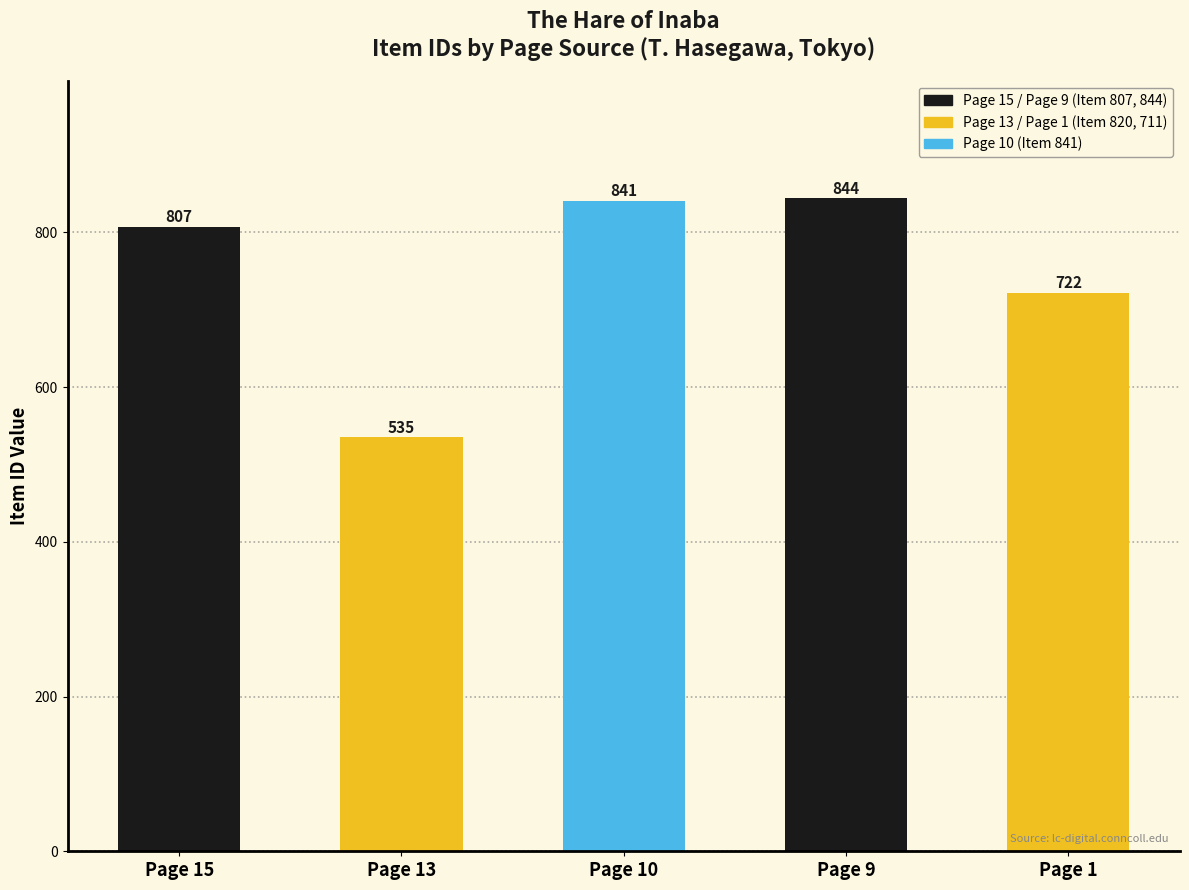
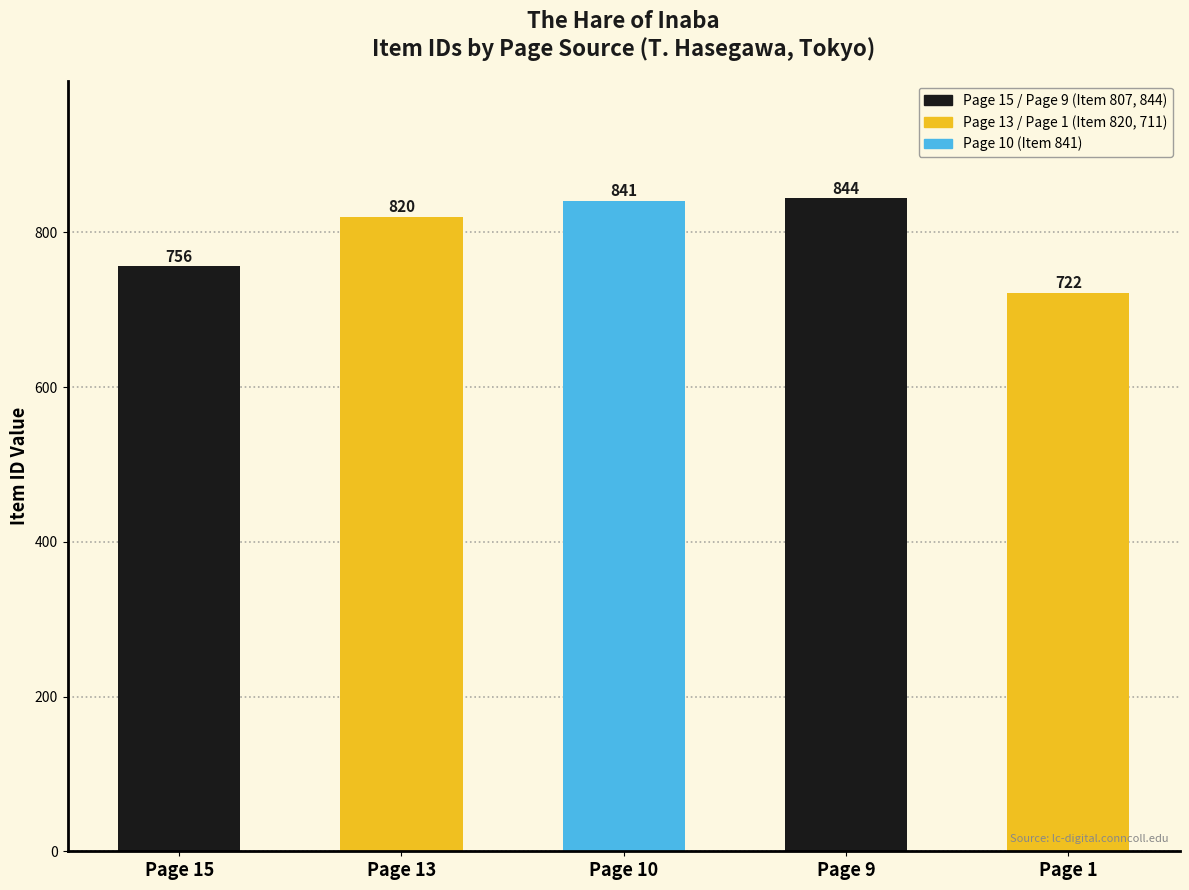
Page 15: 807 -> 756
Page 13: 535 -> 820
